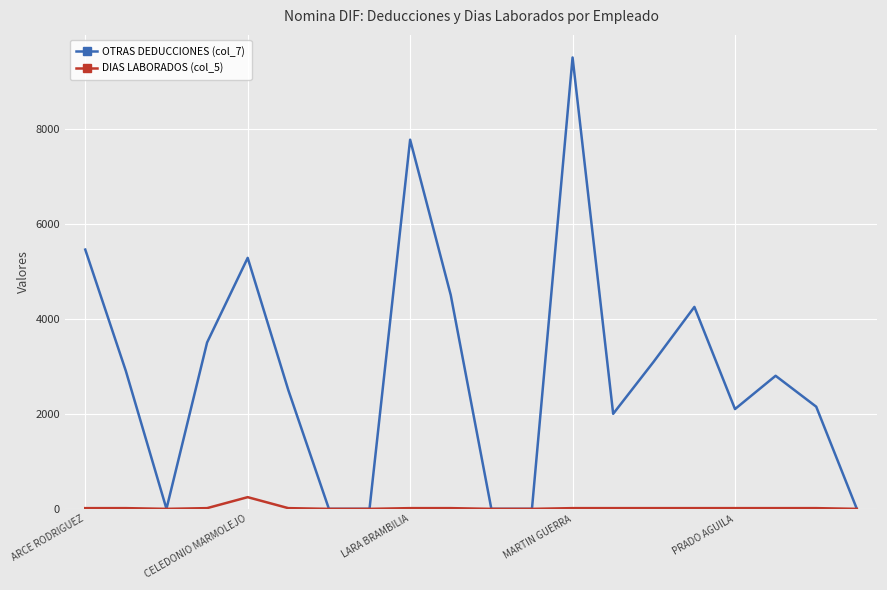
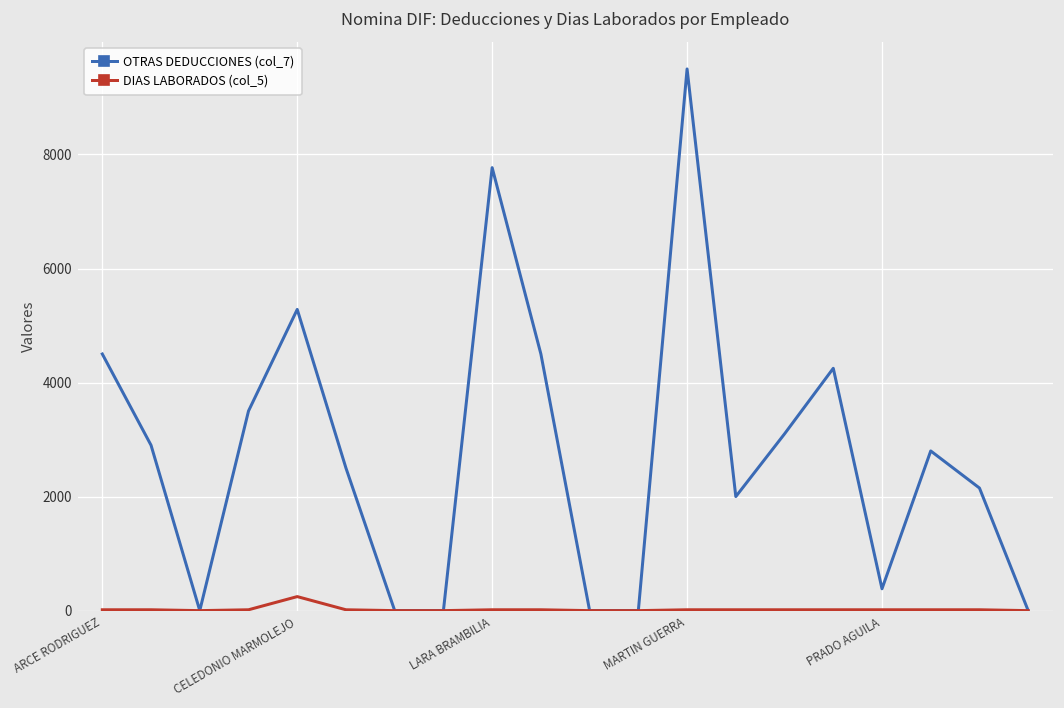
OTRAS DEDUCCIONES (col_7), ARCE RODRIGUEZ: 5500 -> 4500
OTRAS DEDUCCIONES (col_7), PRADO AGUILA: 2100 -> 400
